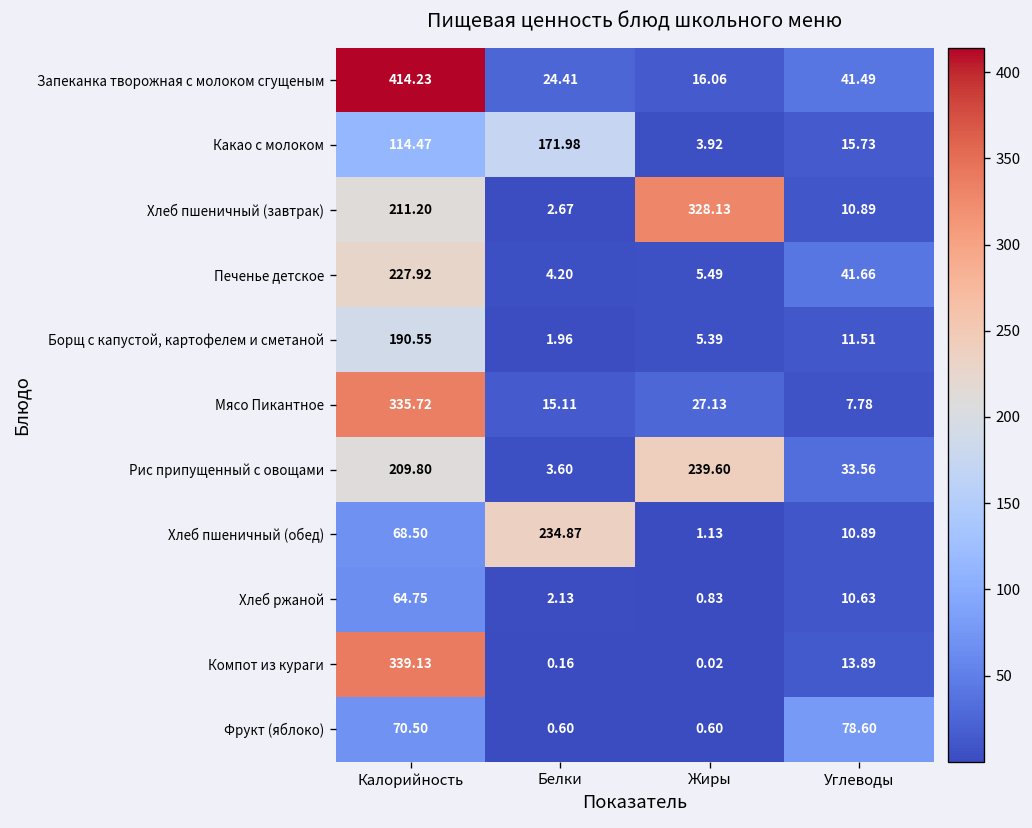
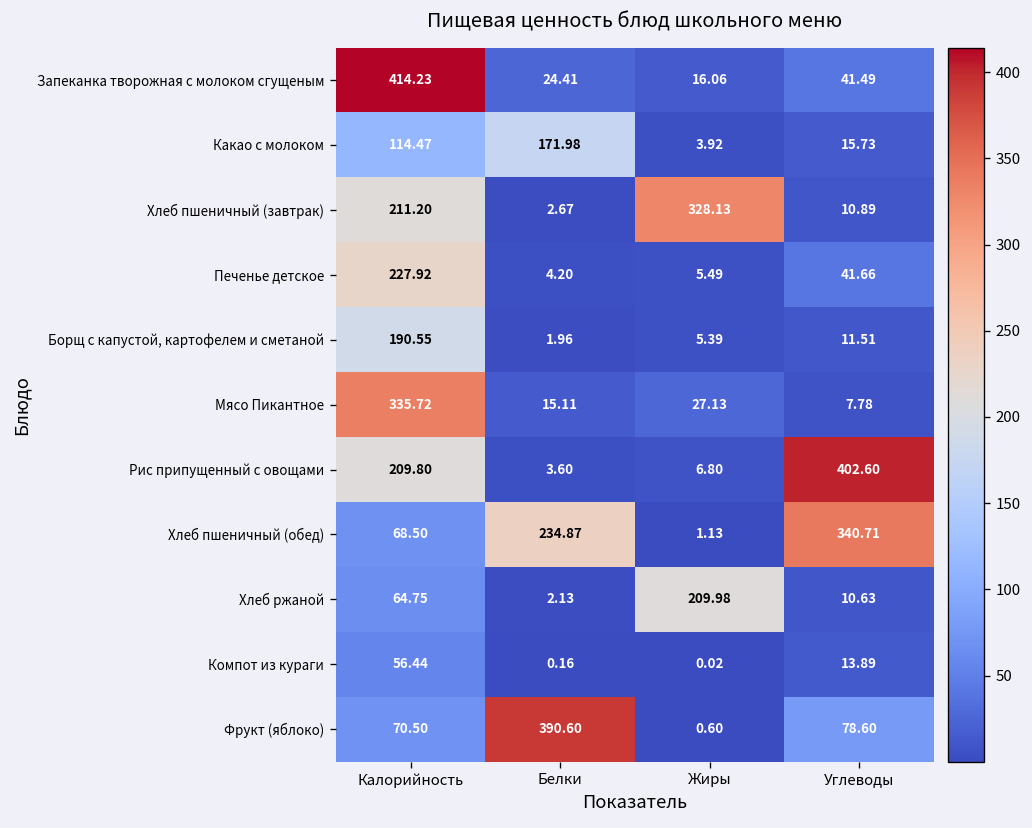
Рис припущенный с овощами, Жиры: 239.60 -> 6.80
Рис припущенный с овощами, Углеводы: 33.56 -> 402.60
Хлеб пшеничный (обед), Углеводы: 10.89 -> 340.71
Хлеб ржаной, Жиры: 0.83 -> 209.98
Компот из кураги, Калорийность: 339.13 -> 56.44
Фрукт (яблоко), Белки: 0.60 -> 390.60
